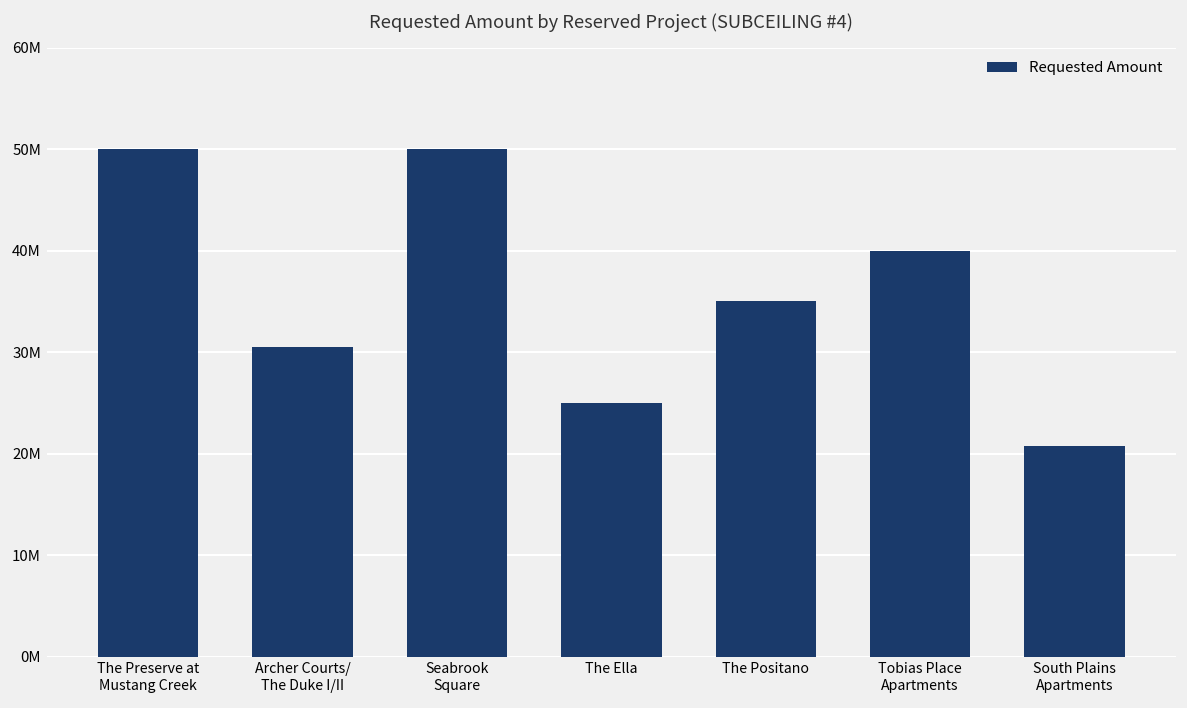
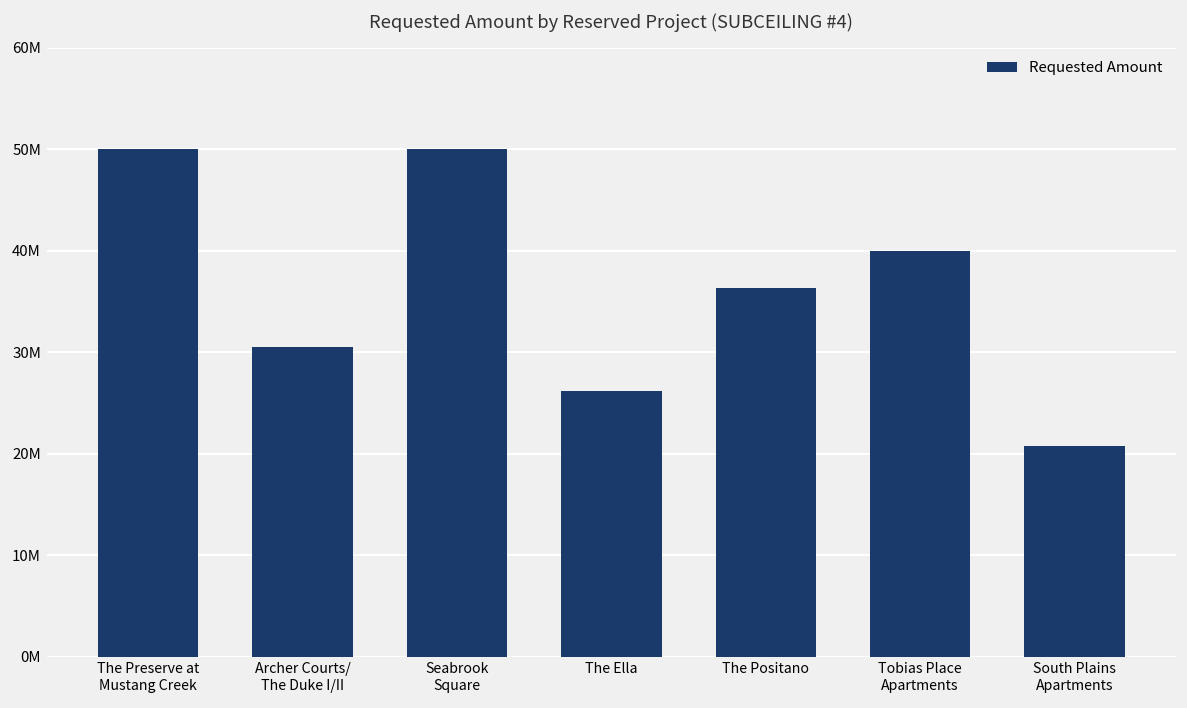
The Ella: 25000000 -> 26000000
The Positano: 35000000 -> 36000000
